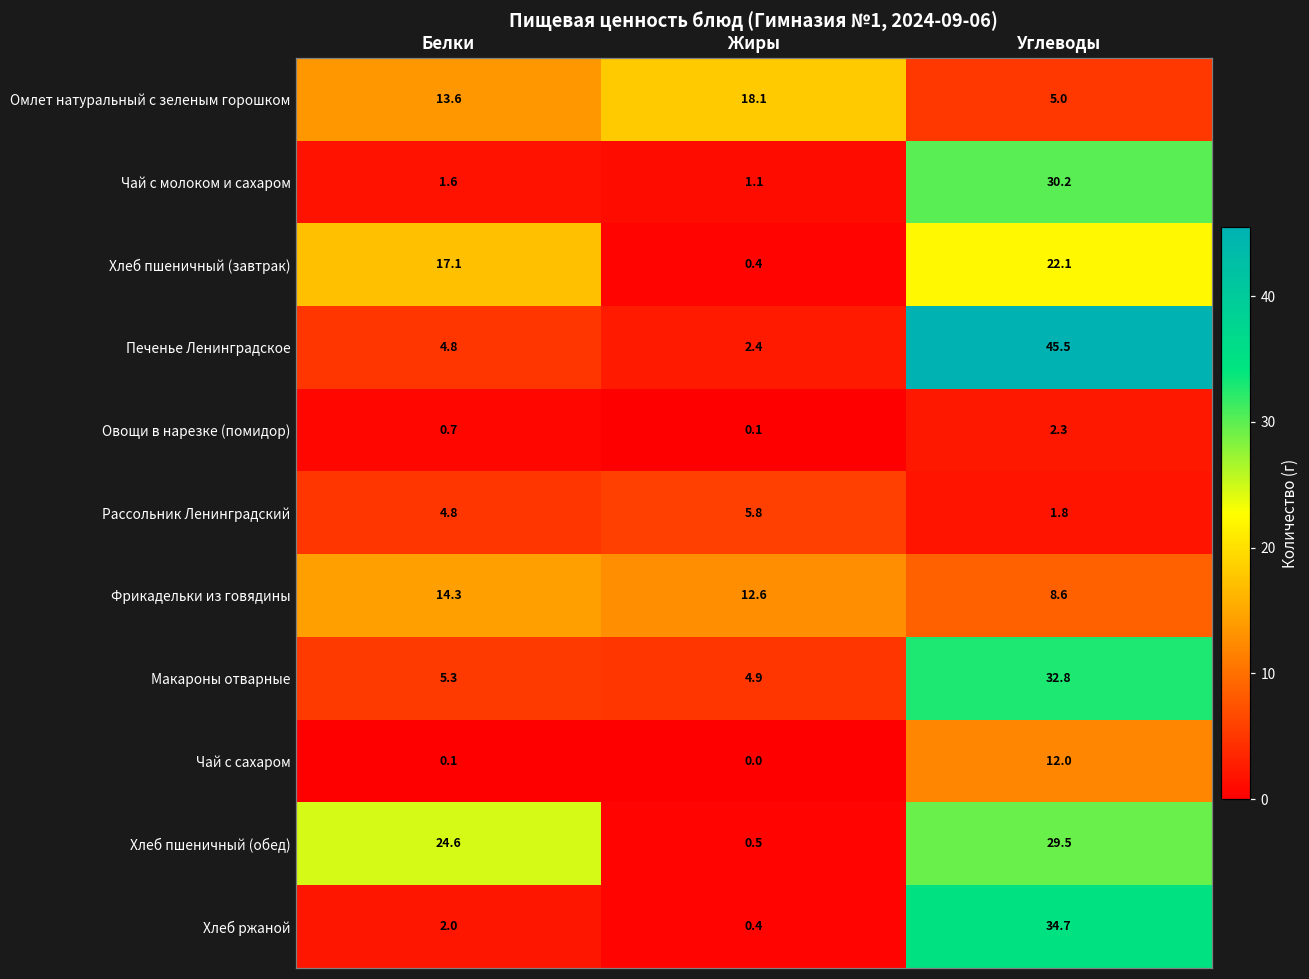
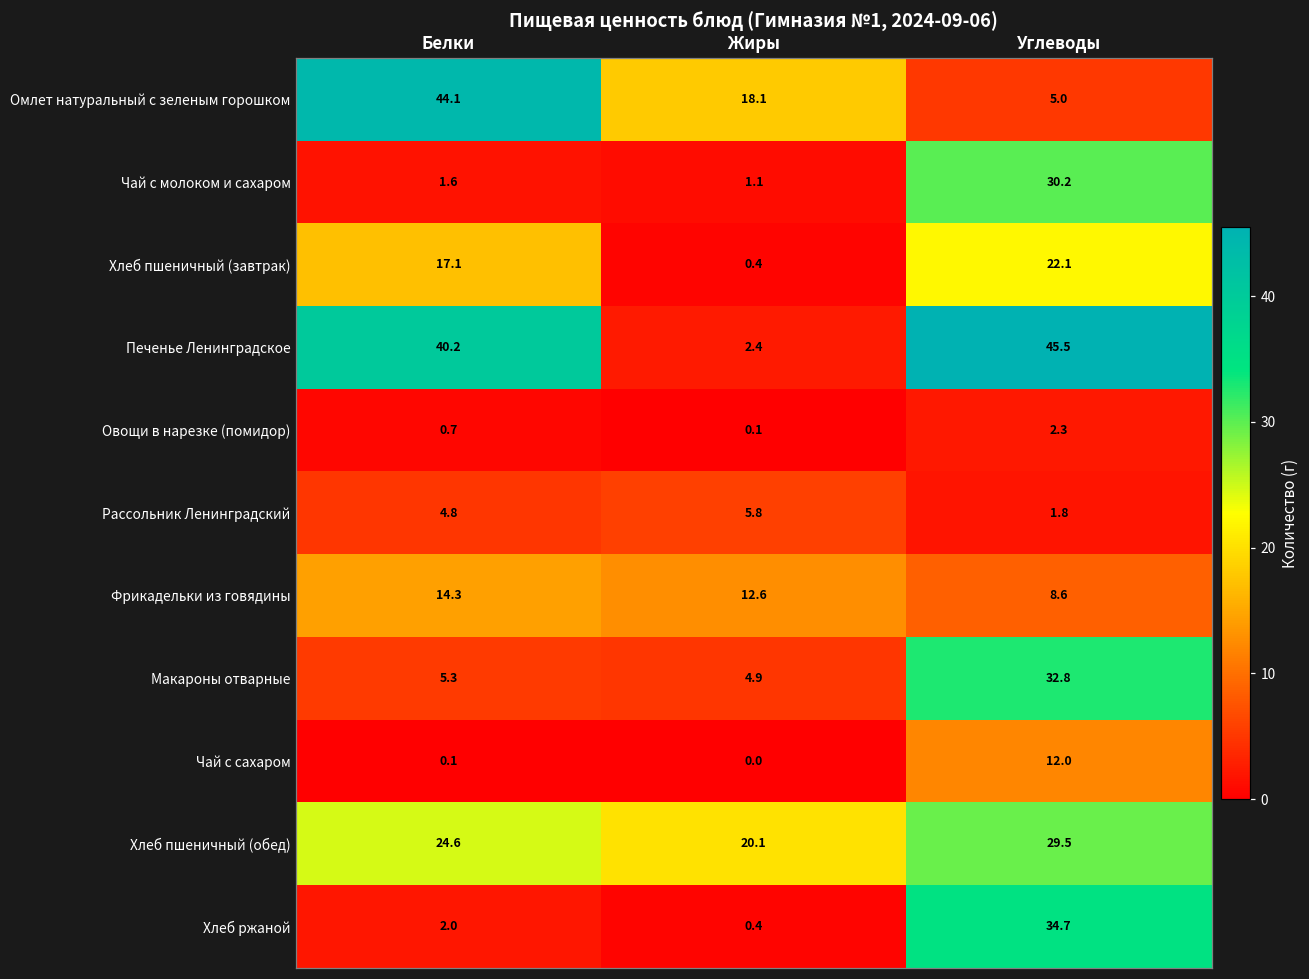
Омлет натуральный с зеленым горошком, Белки: 13.6 -> 44.1
Печенье Ленинградское, Белки: 4.8 -> 40.2
Хлеб пшеничный (обед), Жиры: 0.5 -> 20.1
